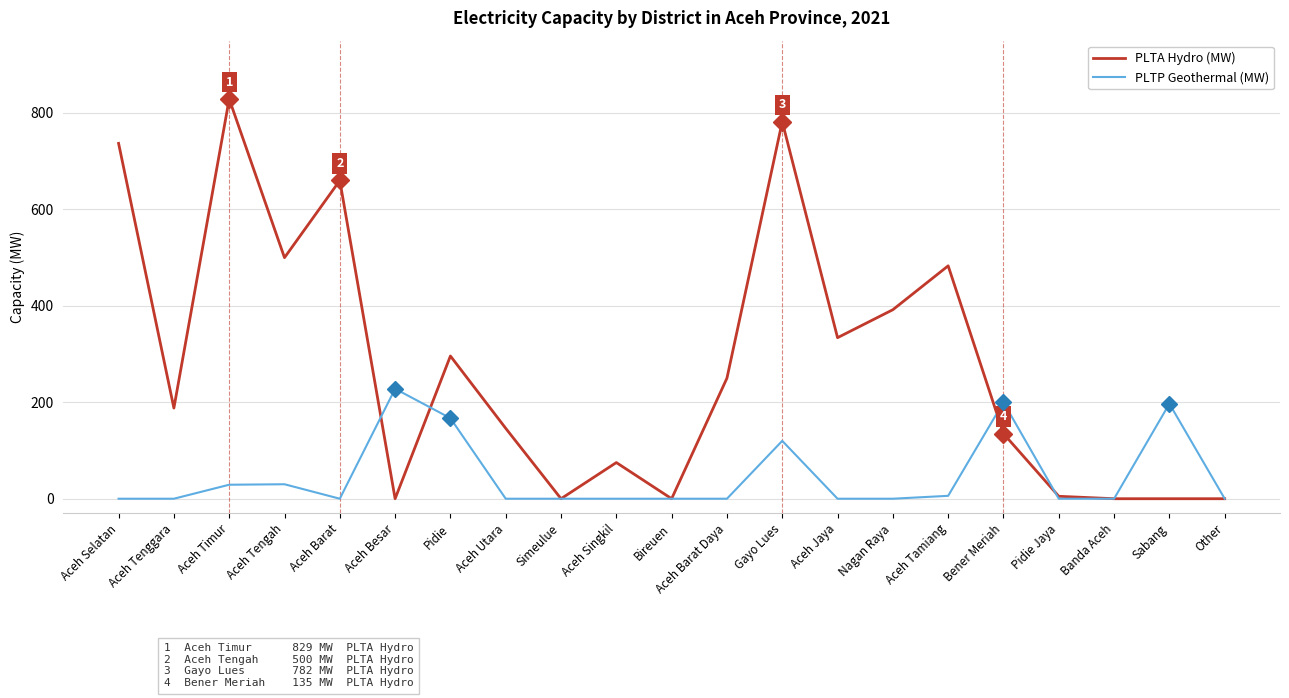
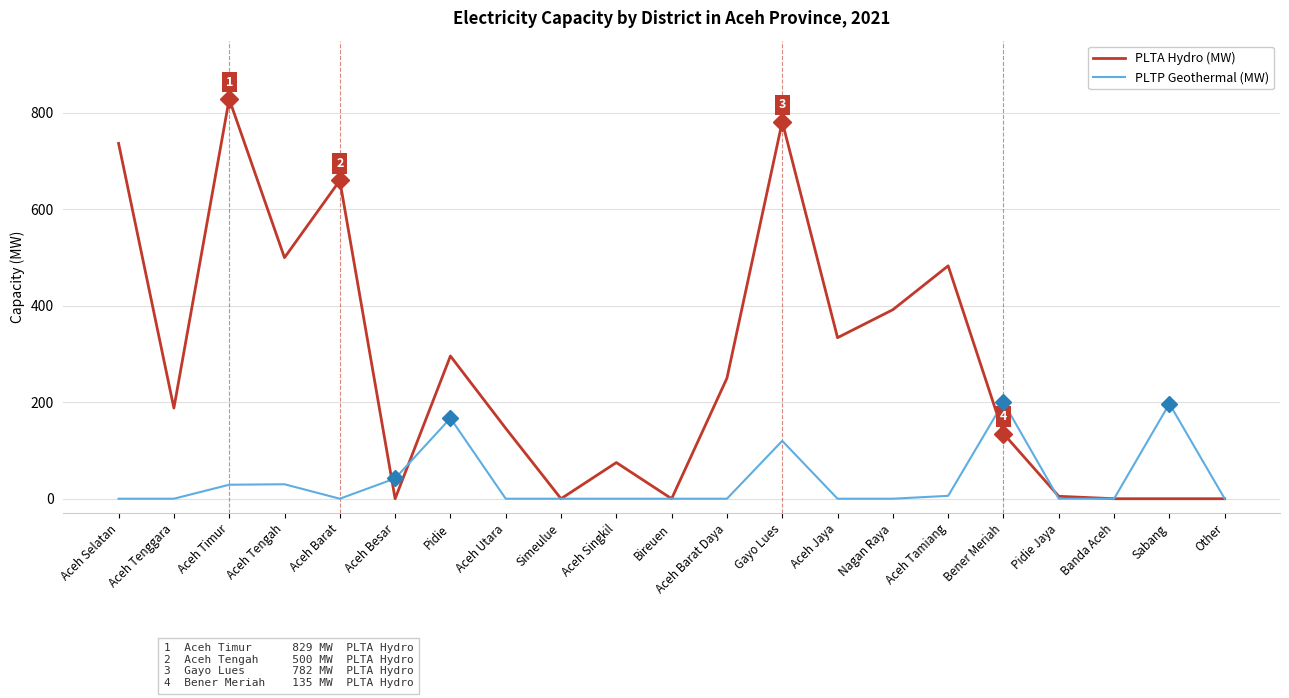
PLTP Geothermal (MW), Aceh Besar: 230 -> 40
